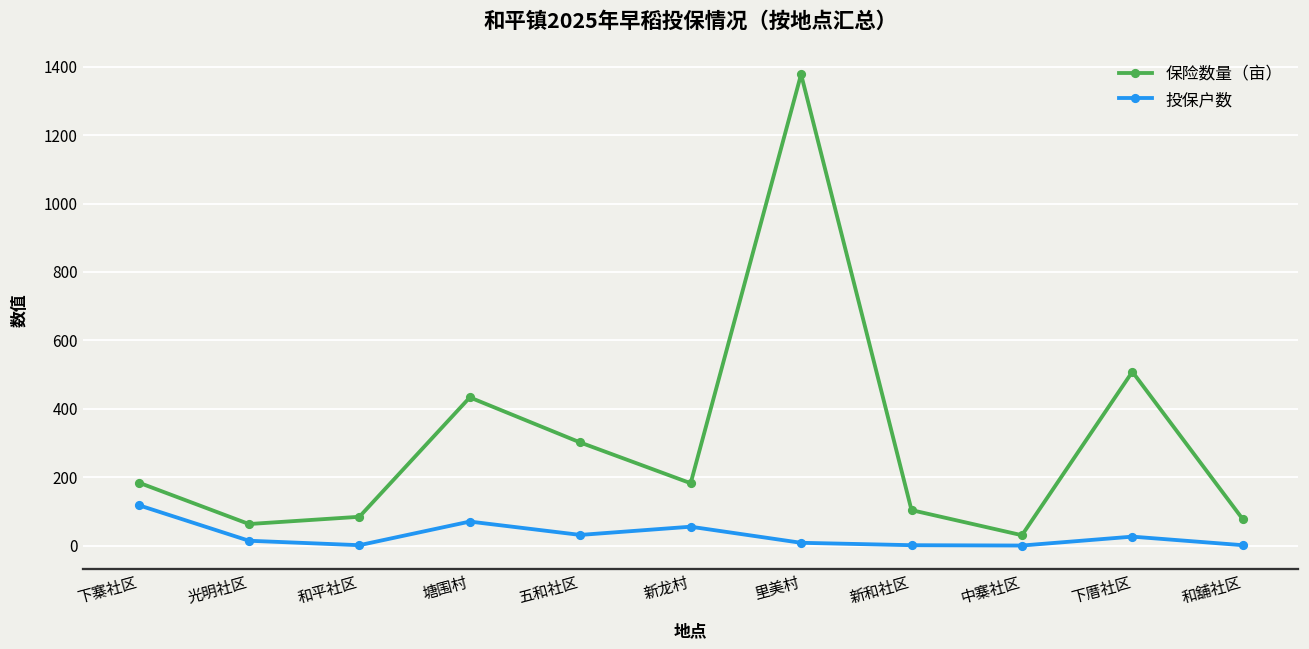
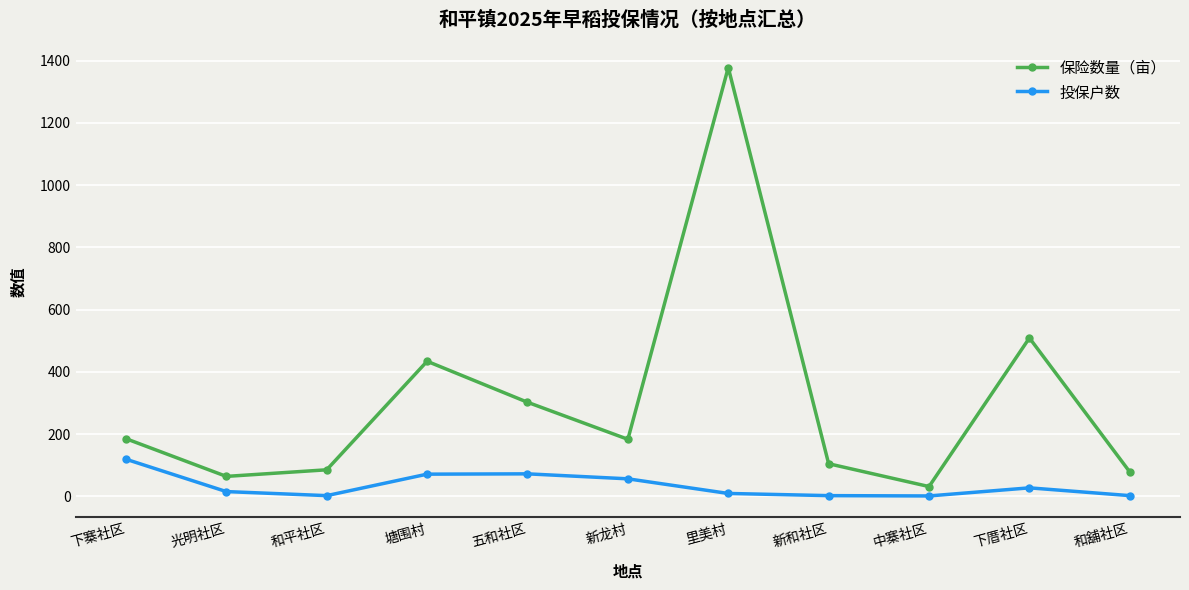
投保户数, 五和社区: 30 -> 70
